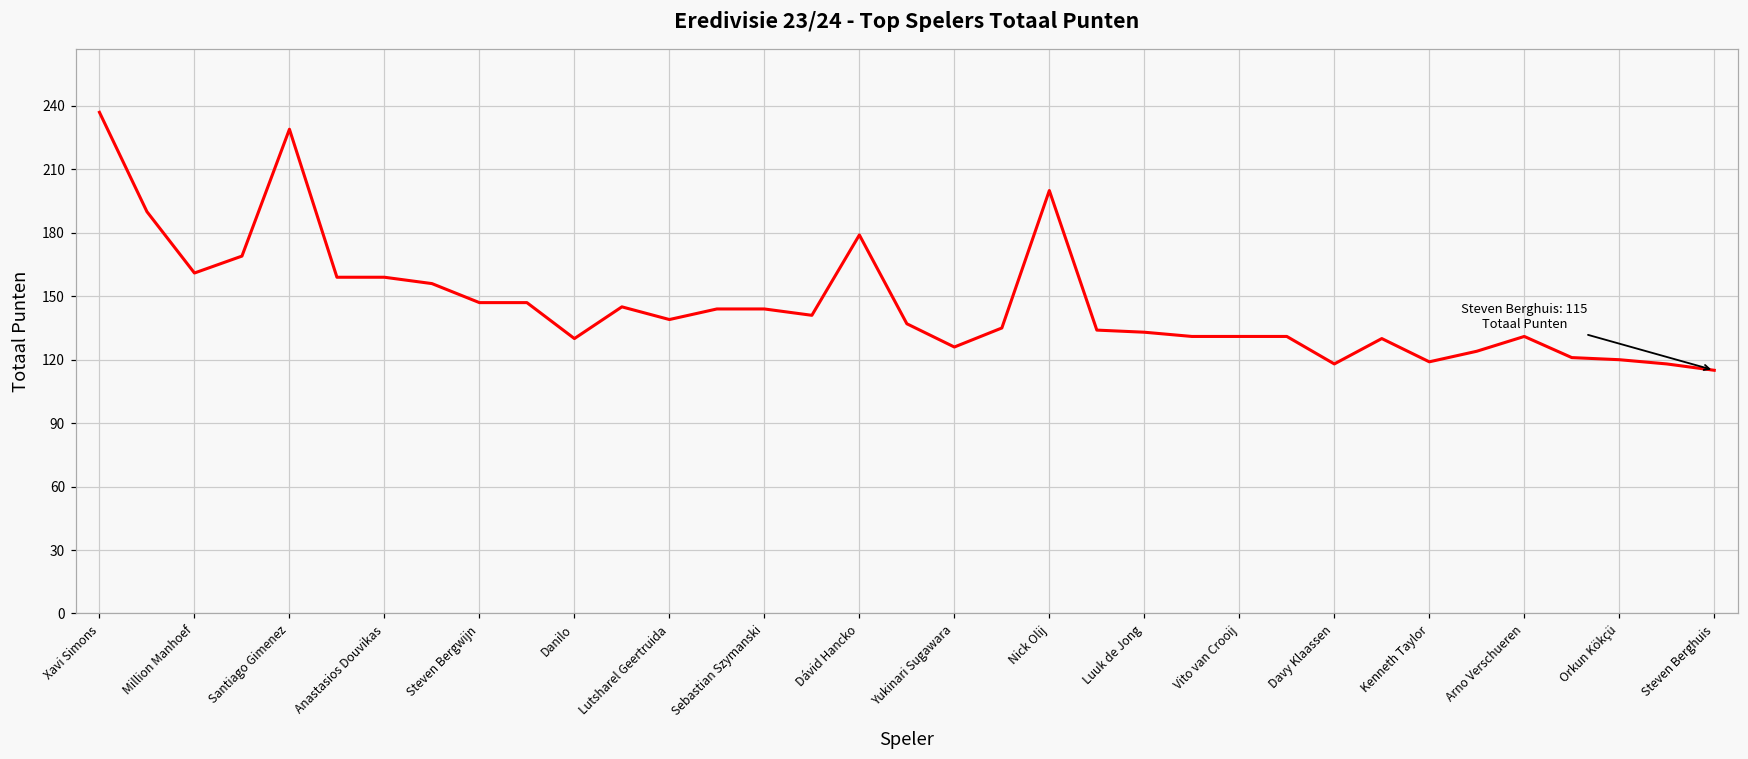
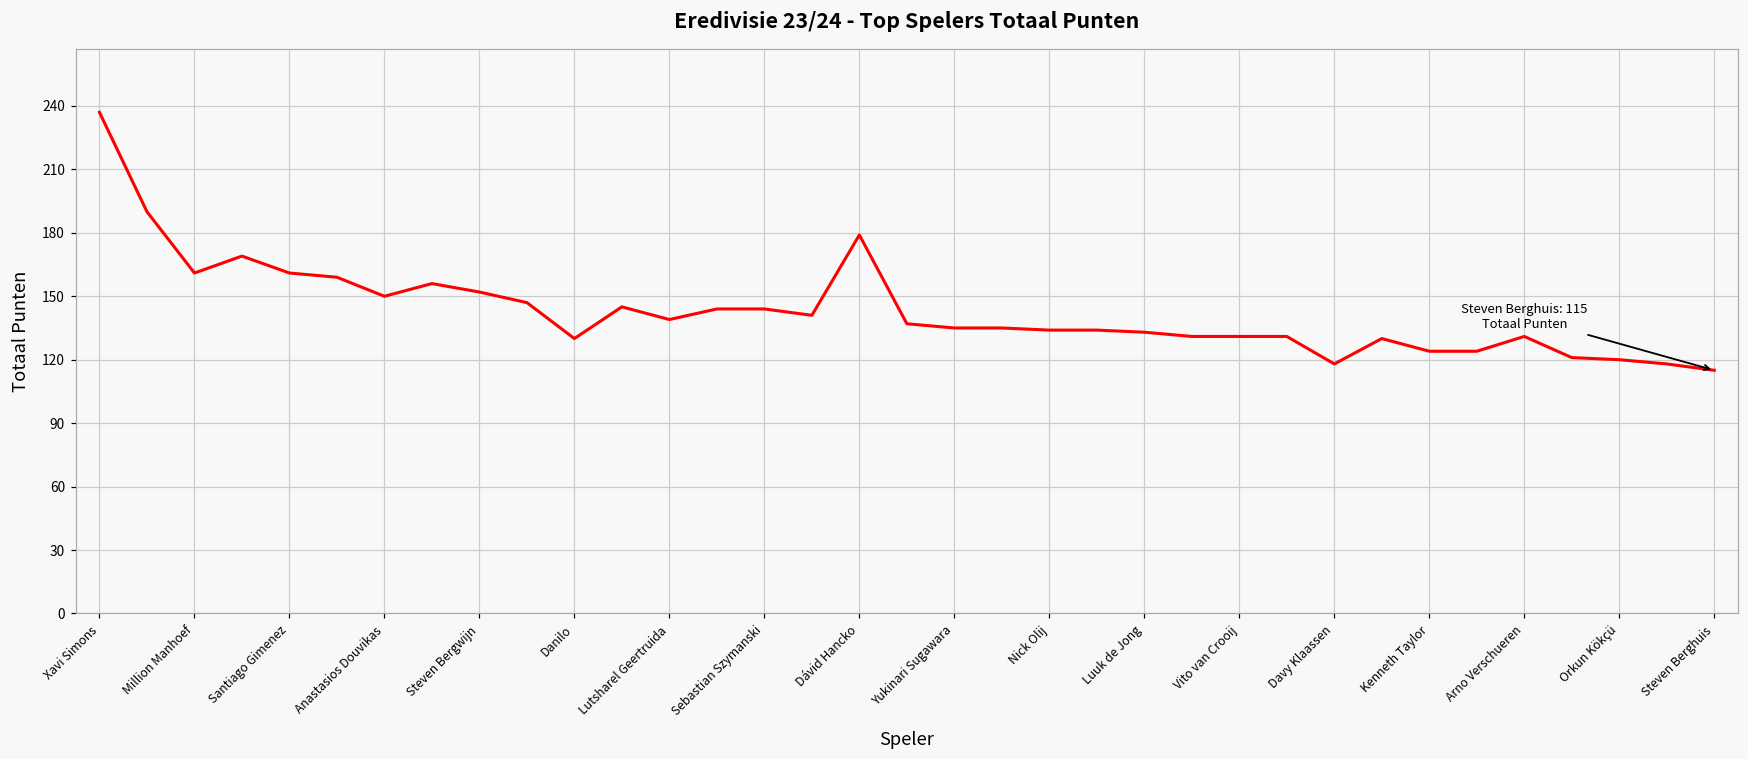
Santiago Gimenez: 229 -> 161
Anastasios Douvikas: 159 -> 150
Steven Bergwijn: 147 -> 152
Yukinari Sugawara: 126 -> 135
Nick Olij: 200 -> 134
Kenneth Taylor: 119 -> 124
